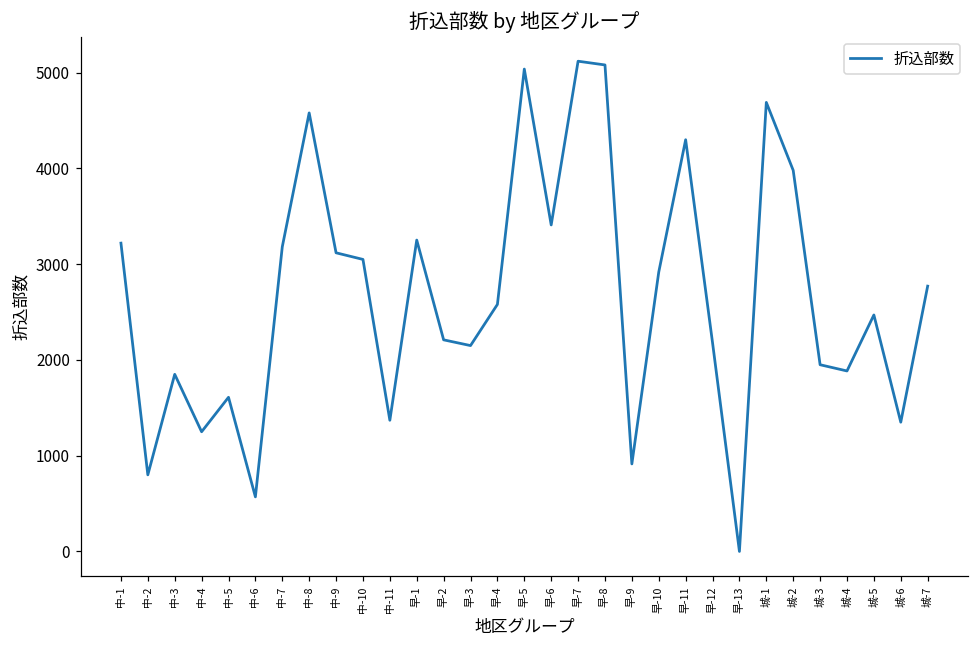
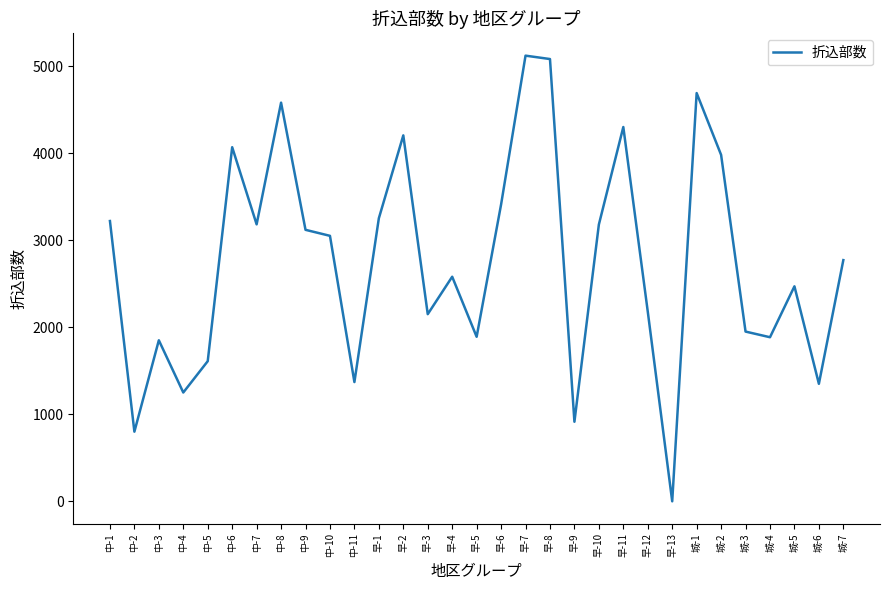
中-6: 600 -> 4100
早-2: 2200 -> 4200
早-5: 5000 -> 1900
早-10: 2900 -> 3200
